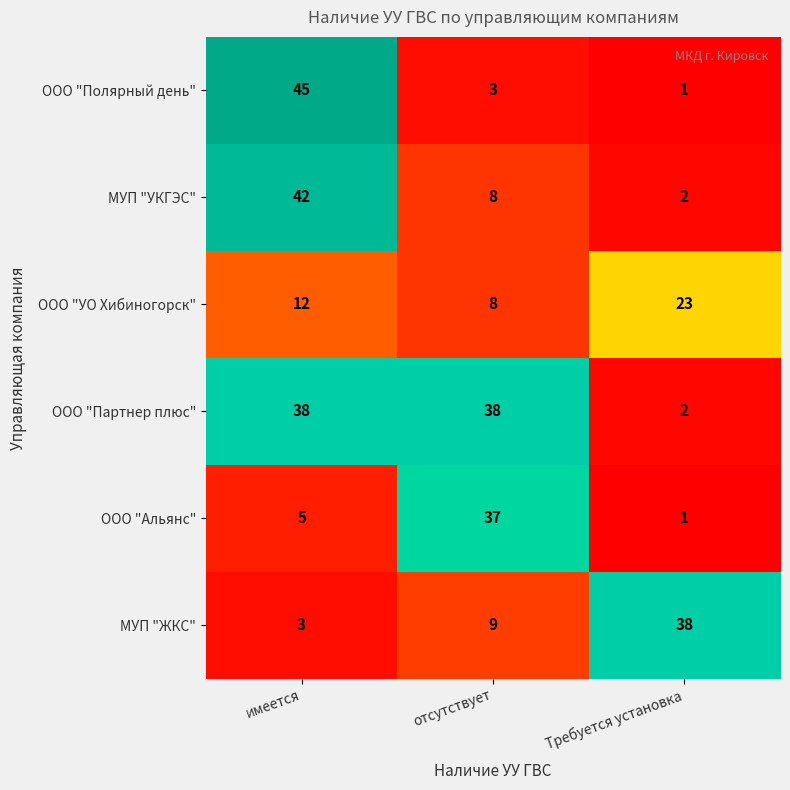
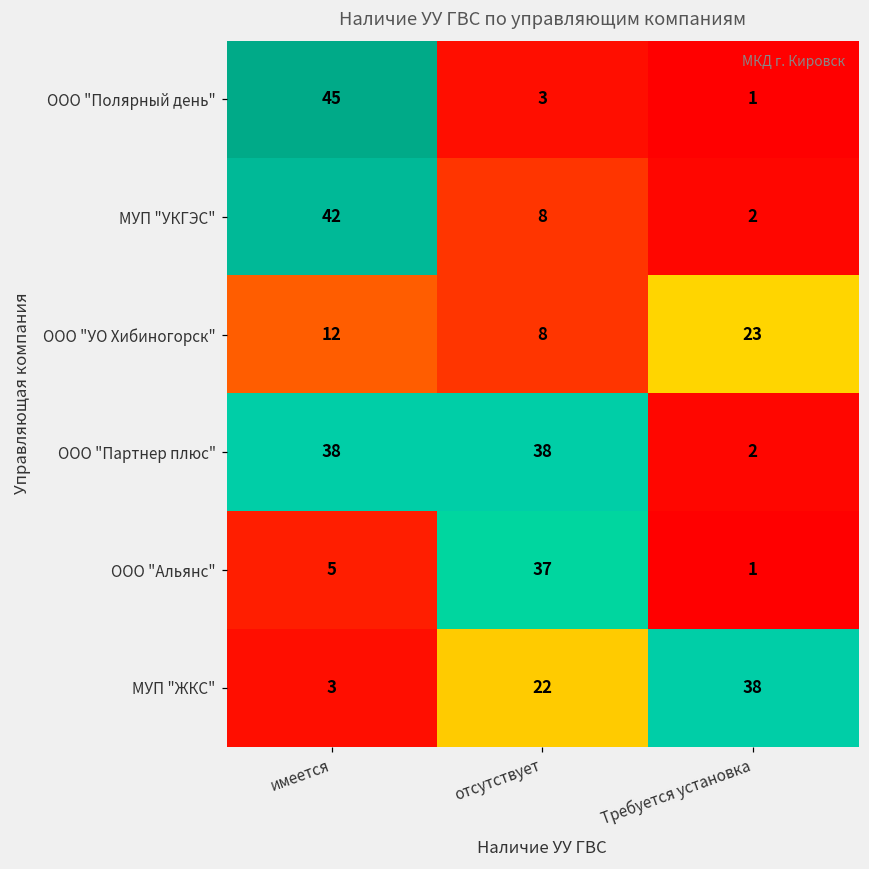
МУП "ЖКС", отсутствует: 9 -> 22
